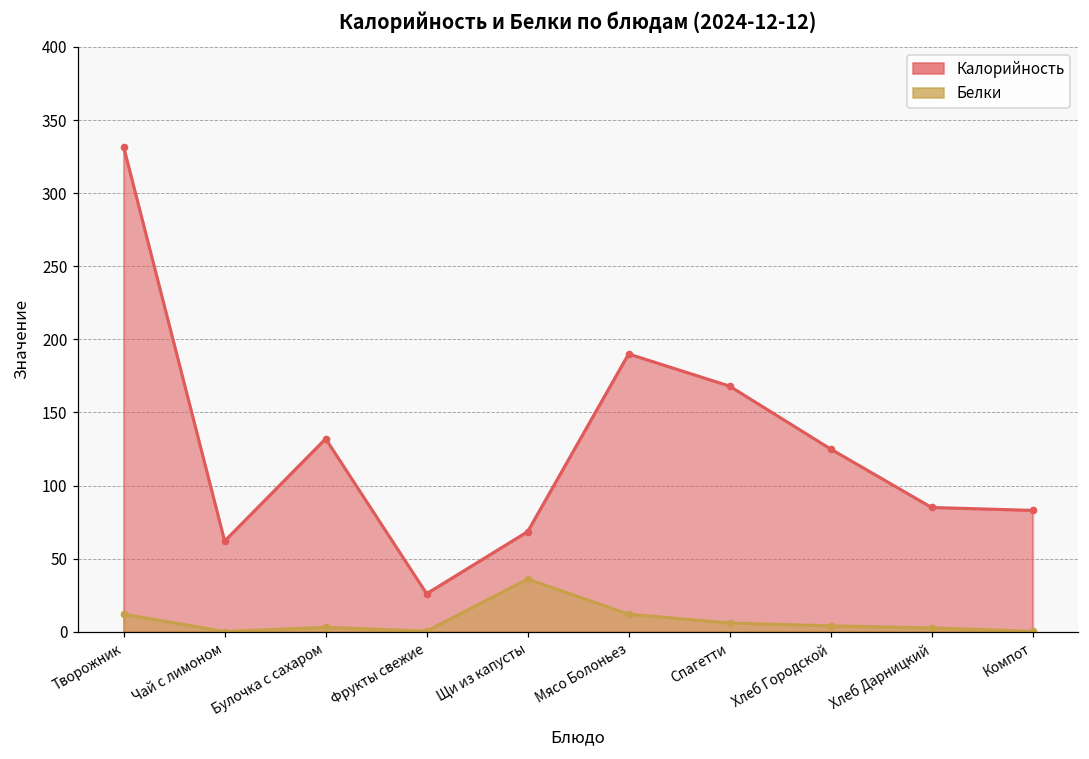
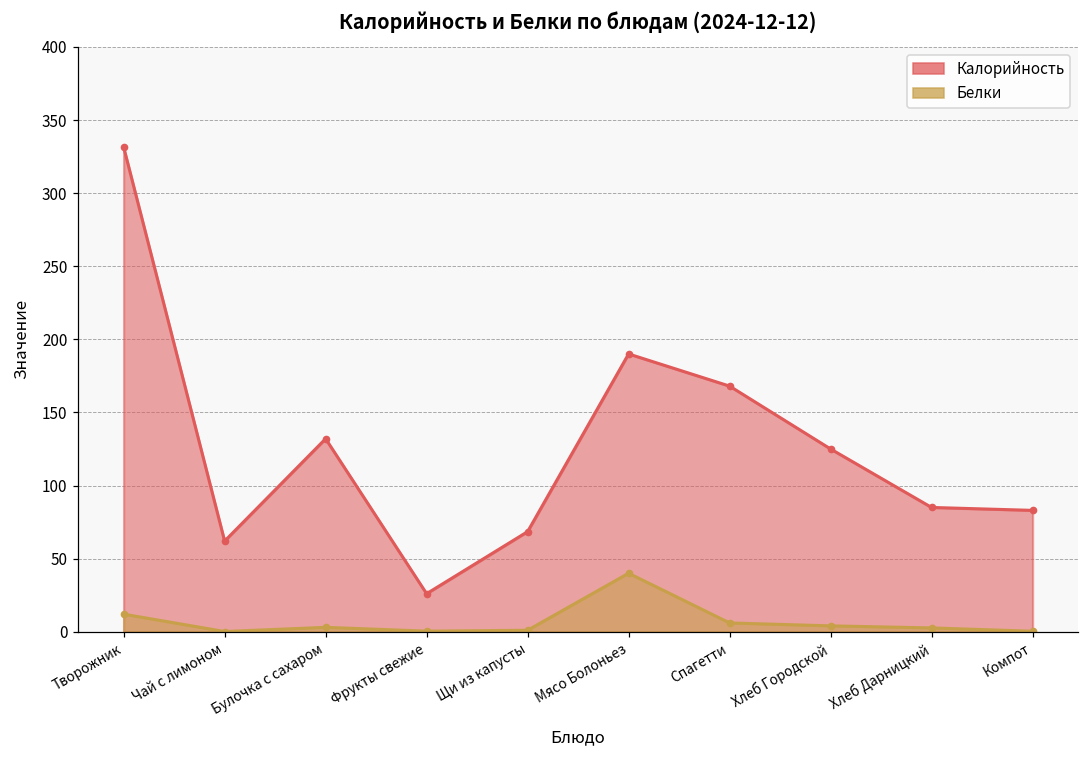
Белки, Щи из капусты: 36 -> 1
Белки, Мясо Болоньез: 12 -> 40
